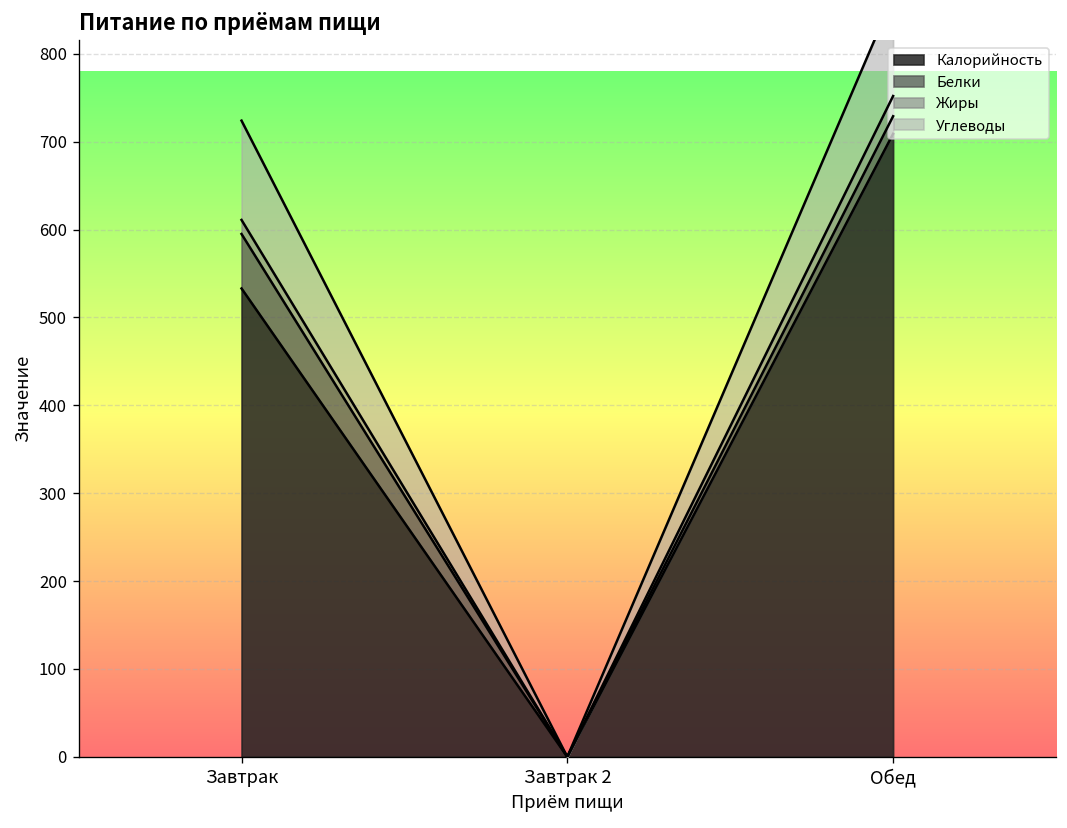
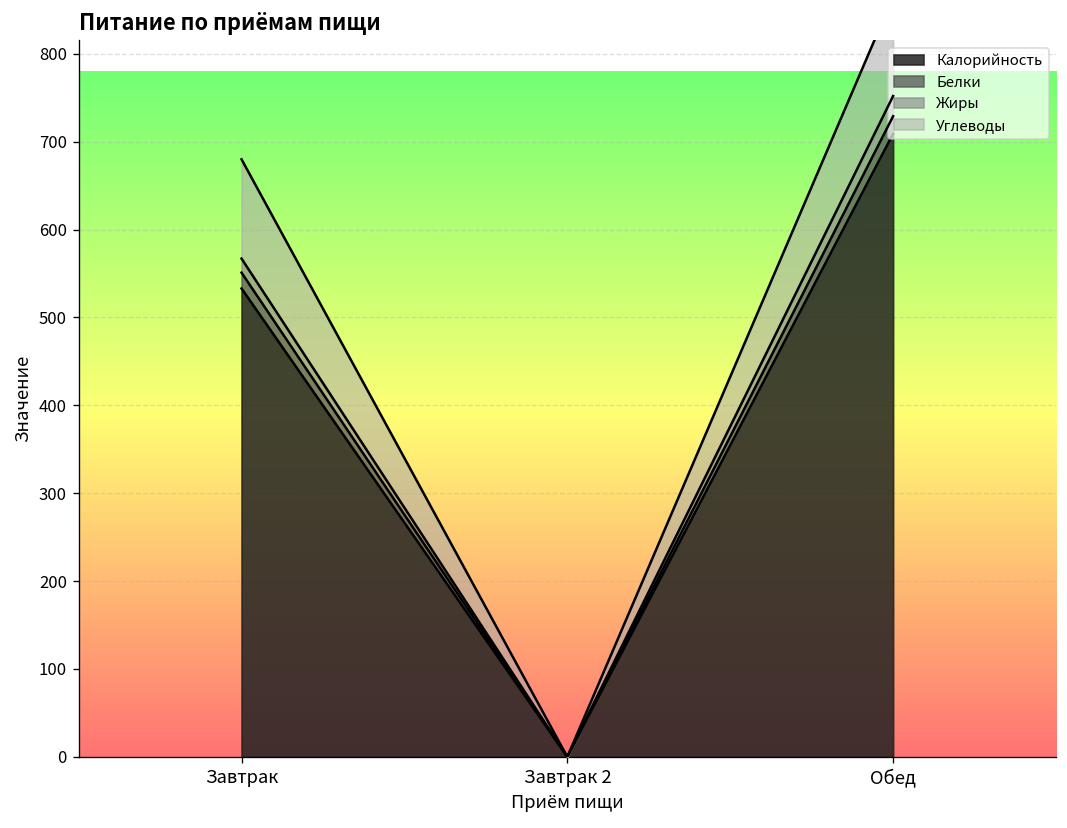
Белки, Завтрак: 60 -> 20
